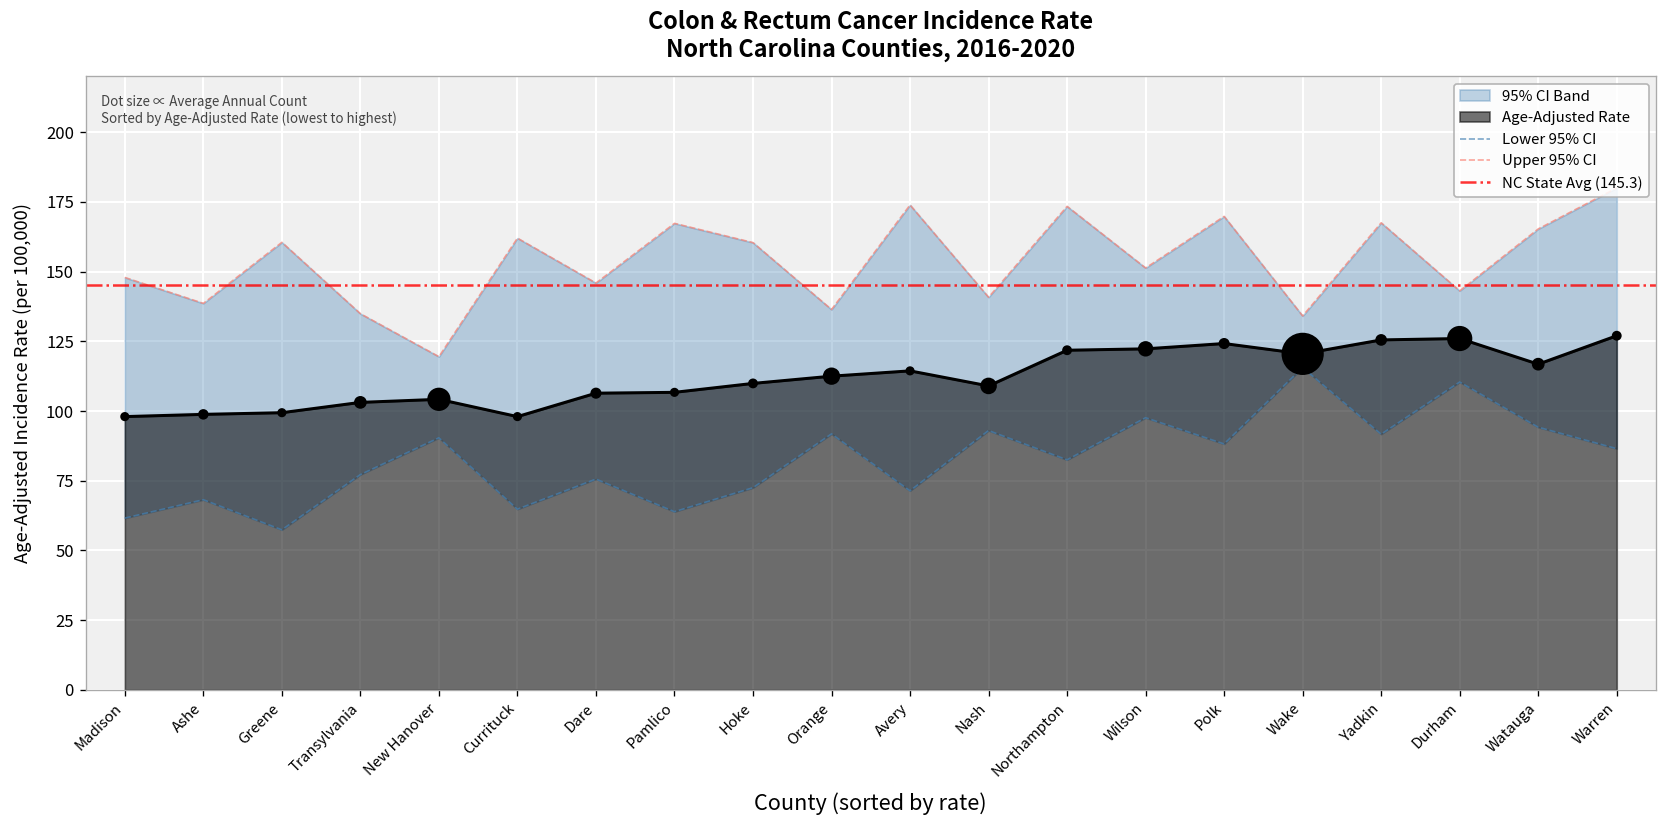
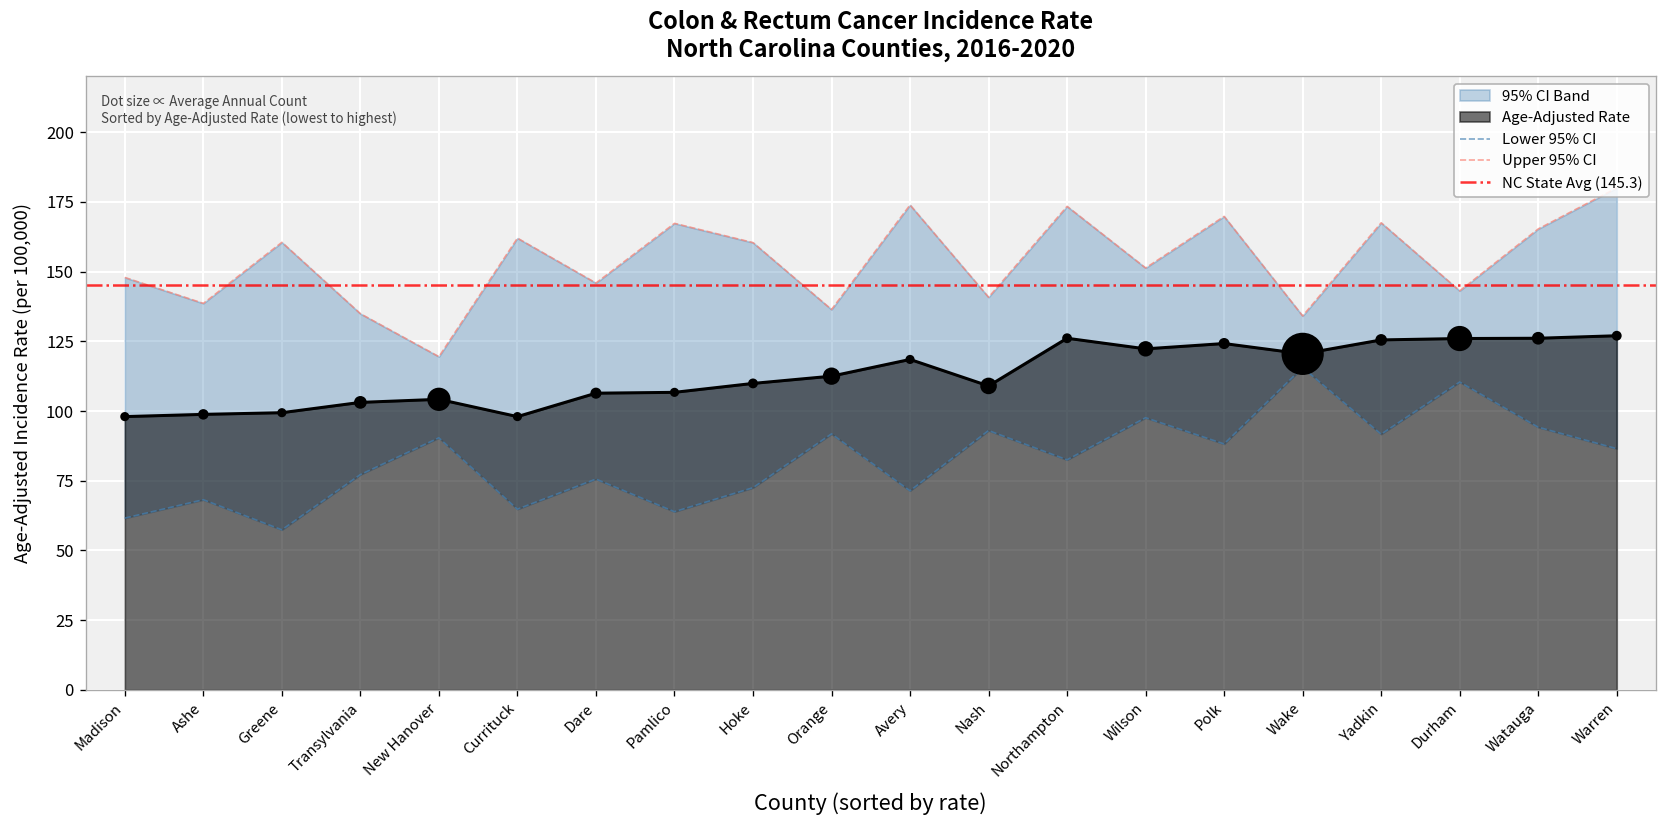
Age-Adjusted Rate, Avery: 114 -> 119
Age-Adjusted Rate, Northampton: 122 -> 126
Age-Adjusted Rate, Watauga: 117 -> 126
